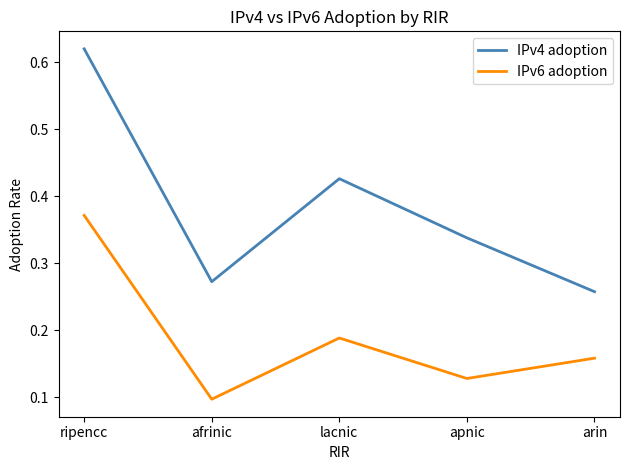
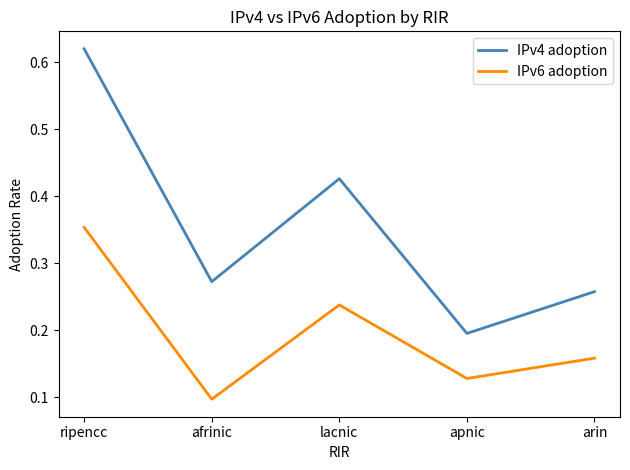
IPv6 adoption, ripencc: 0.37 -> 0.35
IPv6 adoption, lacnic: 0.19 -> 0.24
IPv4 adoption, apnic: 0.34 -> 0.20
